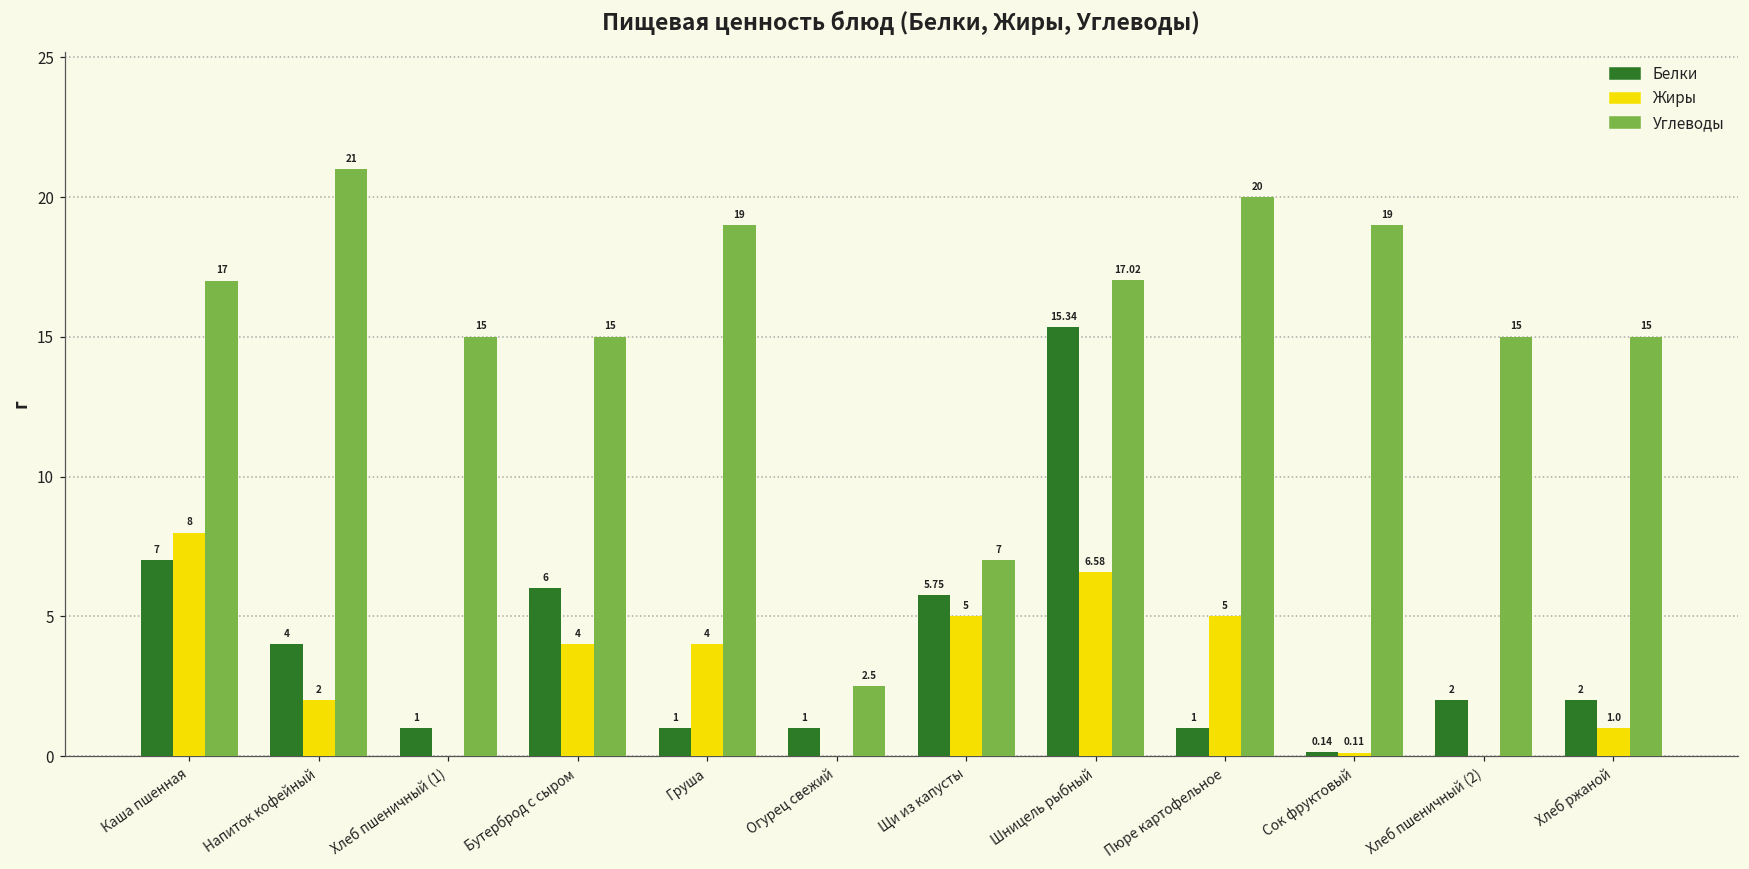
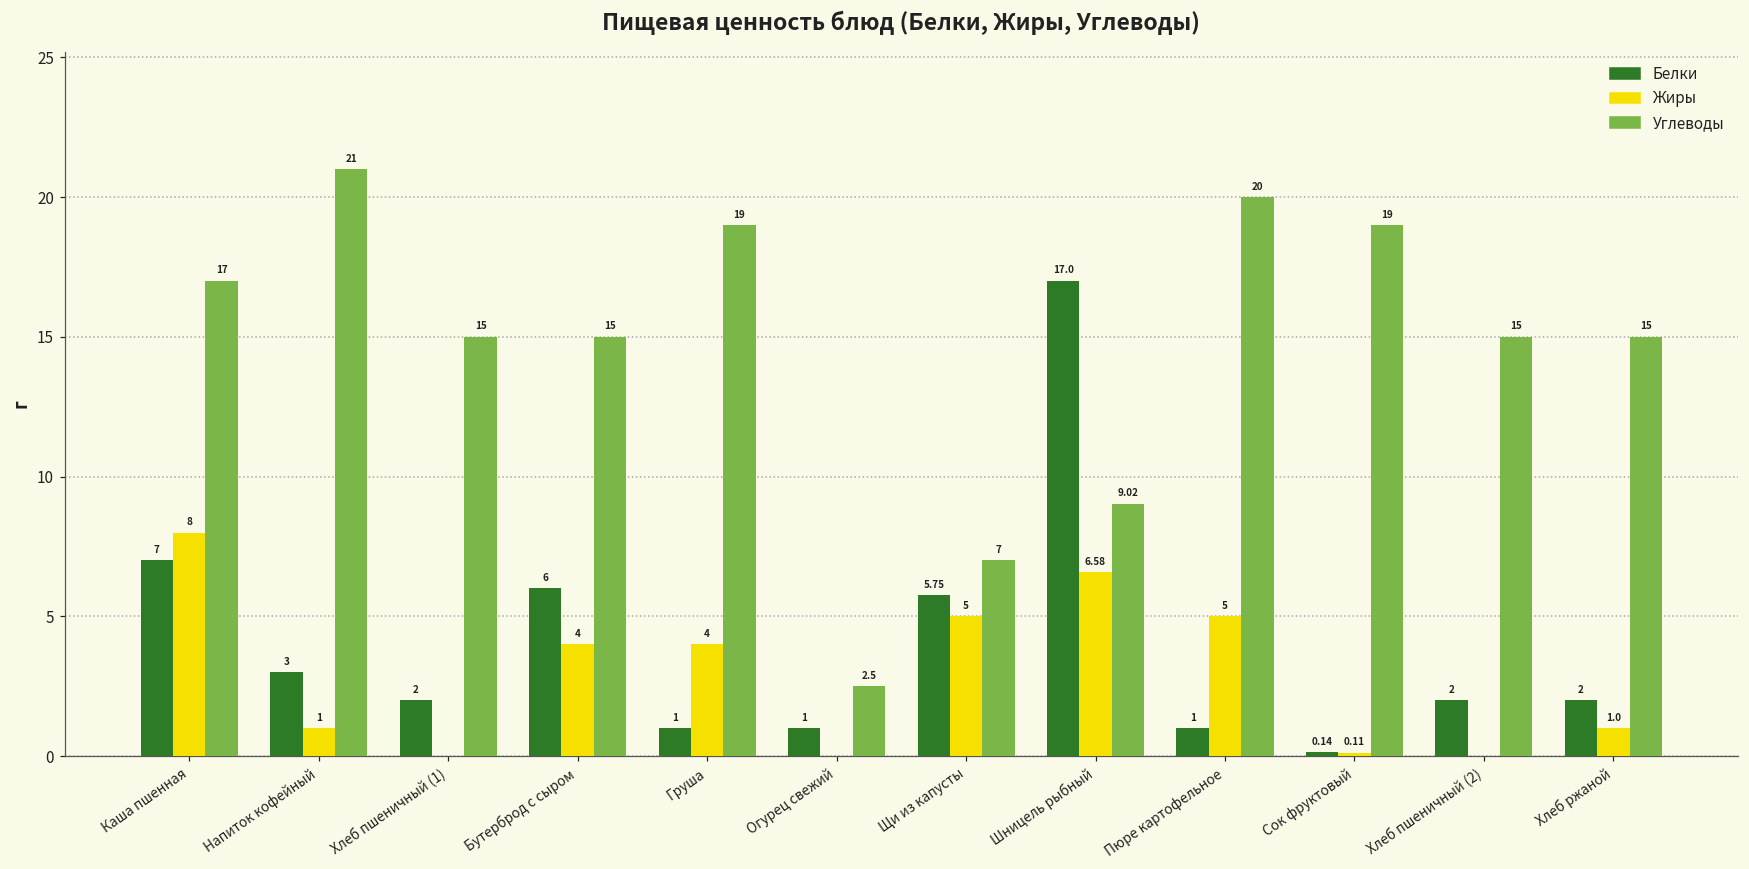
Белки, Напиток кофейный: 4 -> 3
Жиры, Напиток кофейный: 2 -> 1
Белки, Хлеб пшеничный (1): 1 -> 2
Белки, Шницель рыбный: 15.34 -> 17.0
Углеводы, Шницель рыбный: 17.02 -> 9.02
